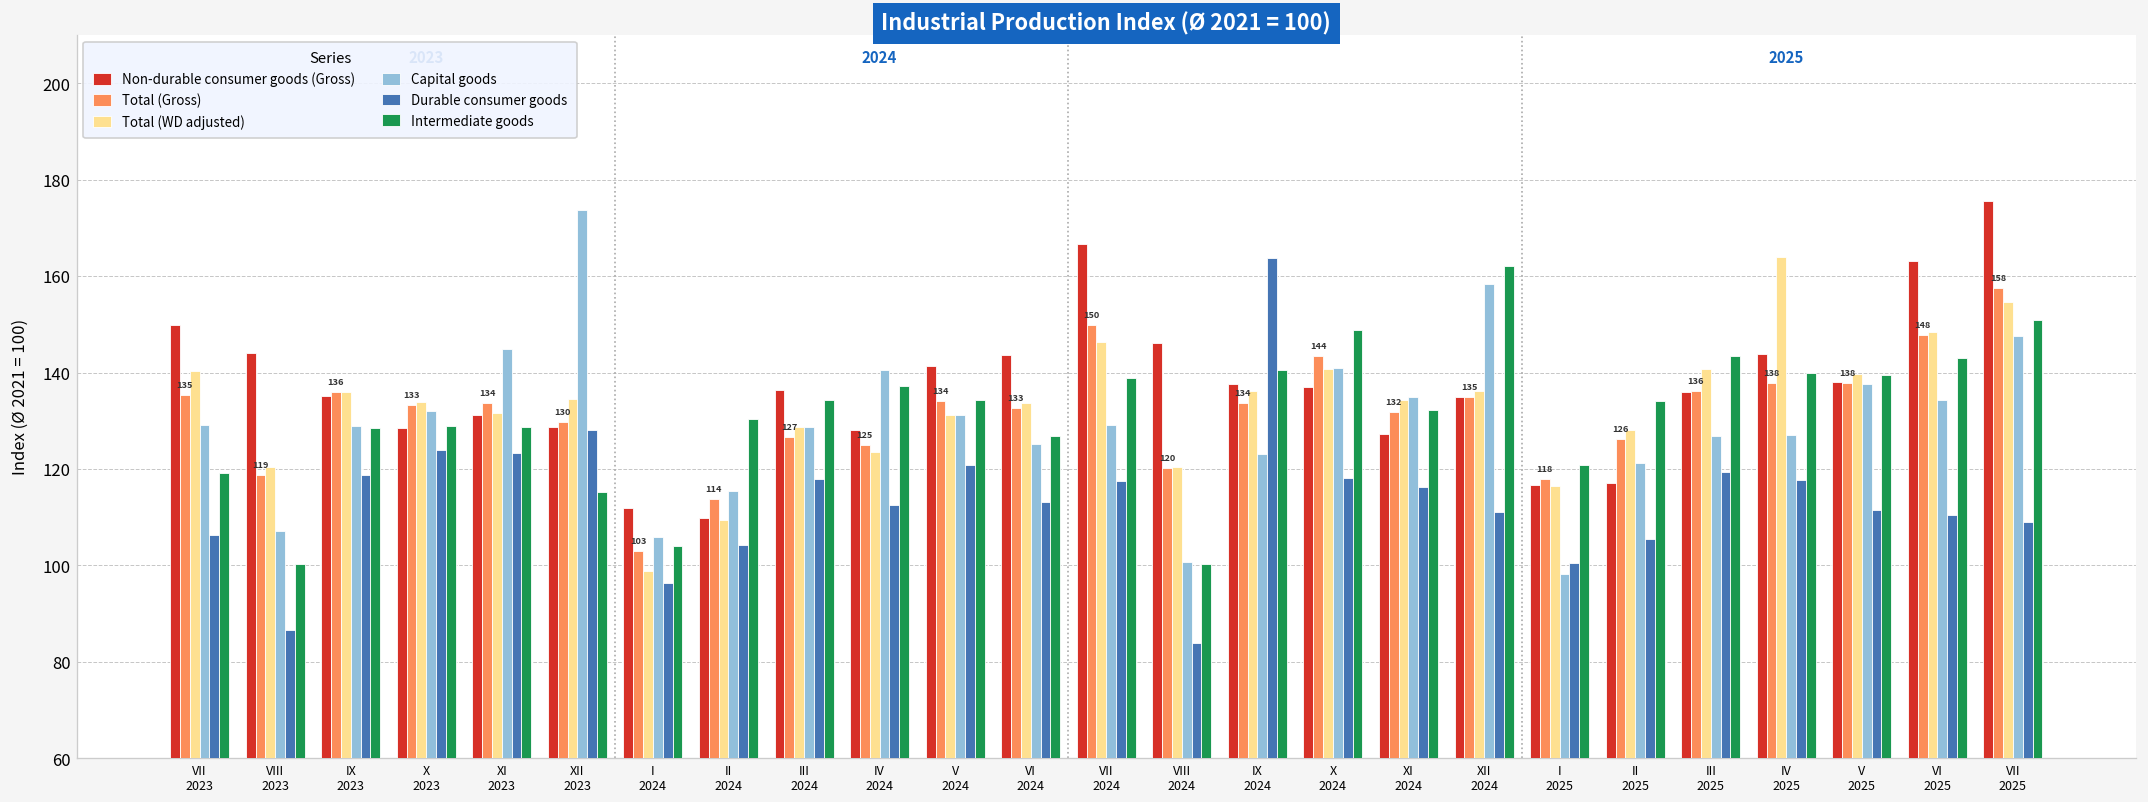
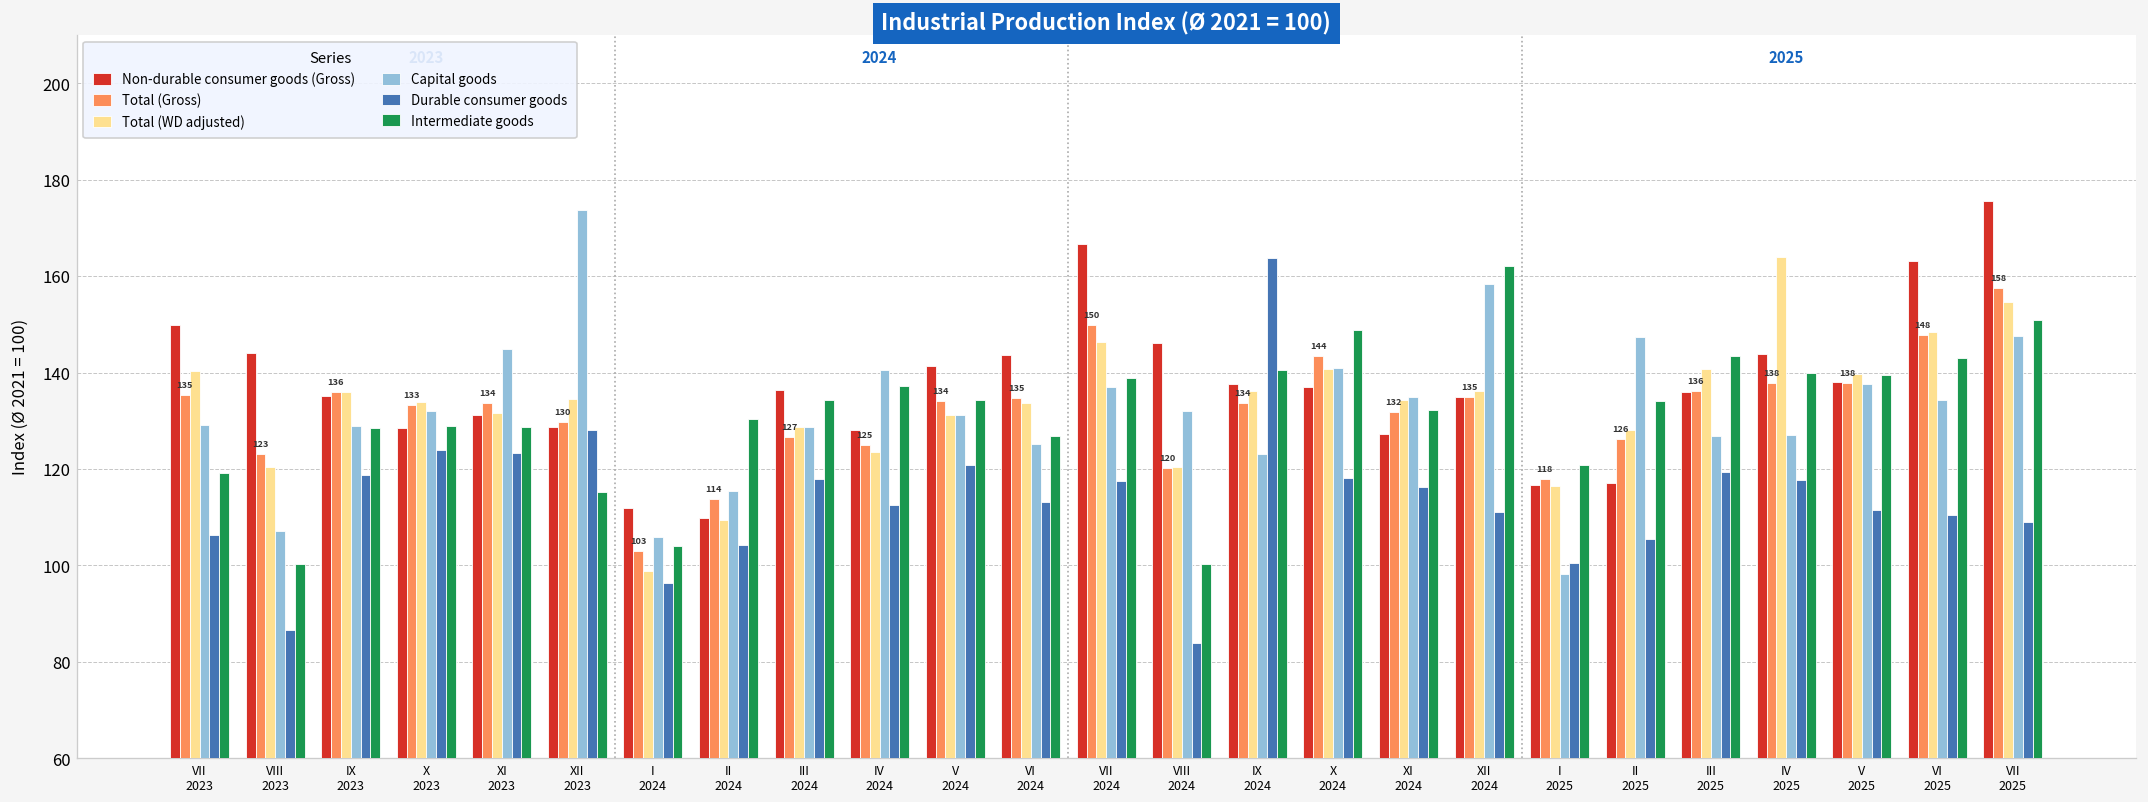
Total (Gross), VIII 2023: 119 -> 123
Total (Gross), VI 2024: 133 -> 135
Capital goods, VII 2024: 129 -> 137
Capital goods, VIII 2024: 101 -> 132
Capital goods, II 2025: 121 -> 147
